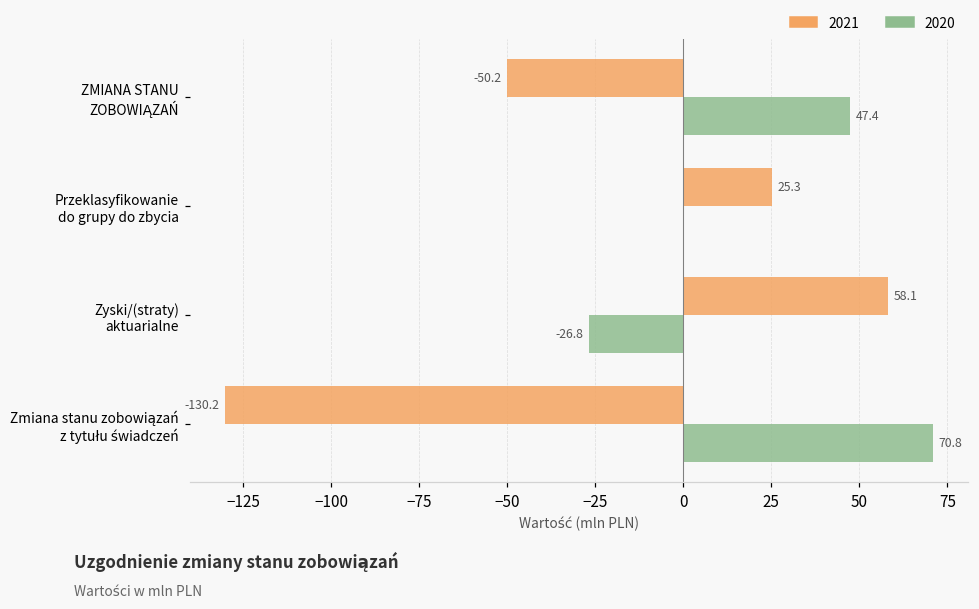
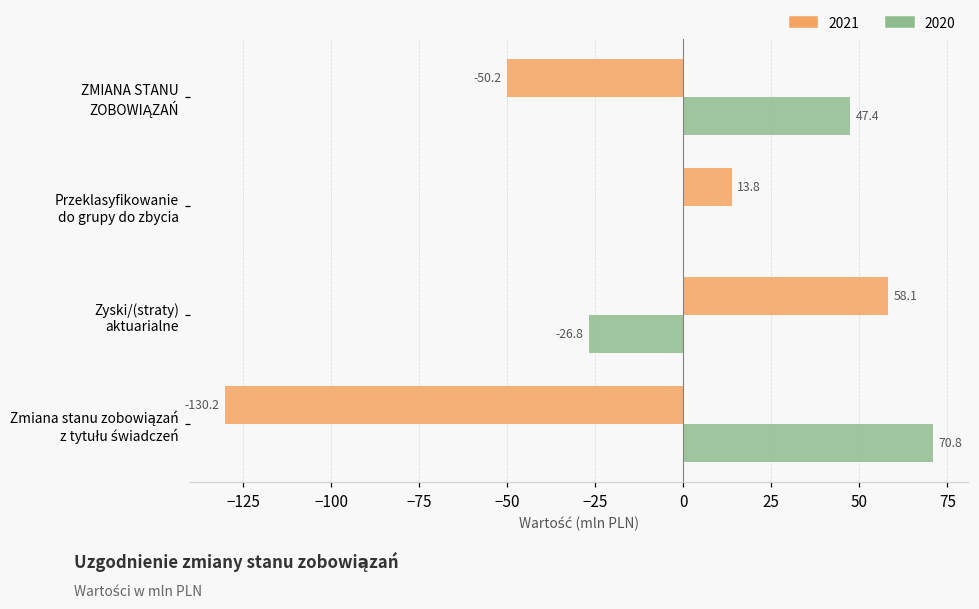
2021, Przeklasyfikowanie do grupy do zbycia: 25.3 -> 13.8
